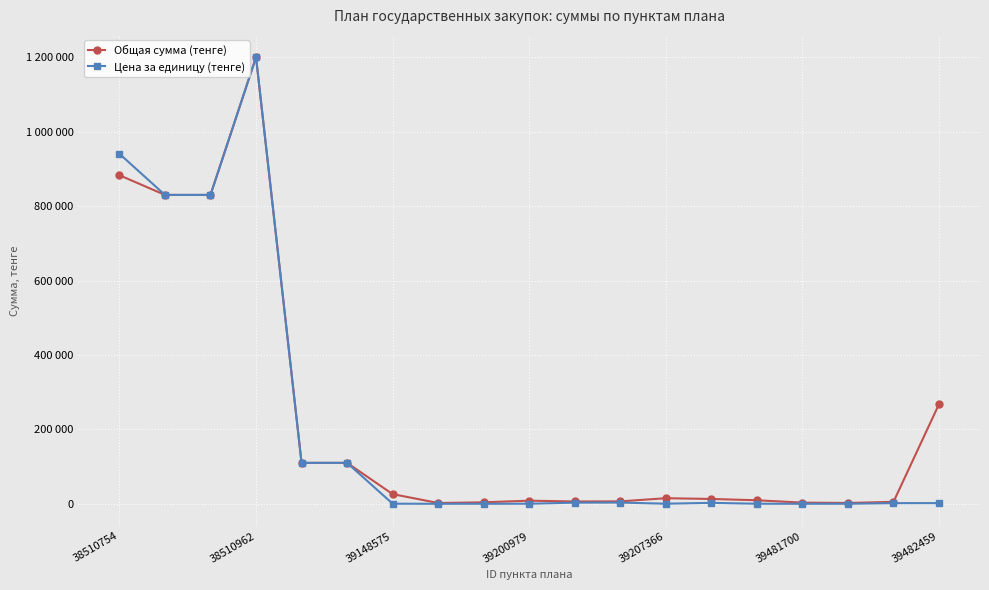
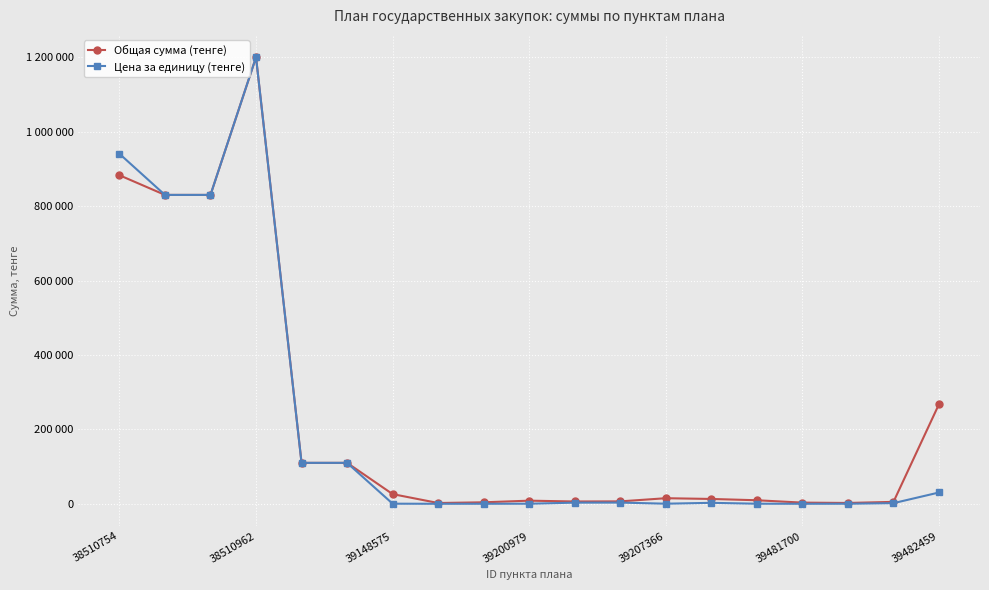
Цена за единицу (тенге), 39482459: 0 -> 30000
